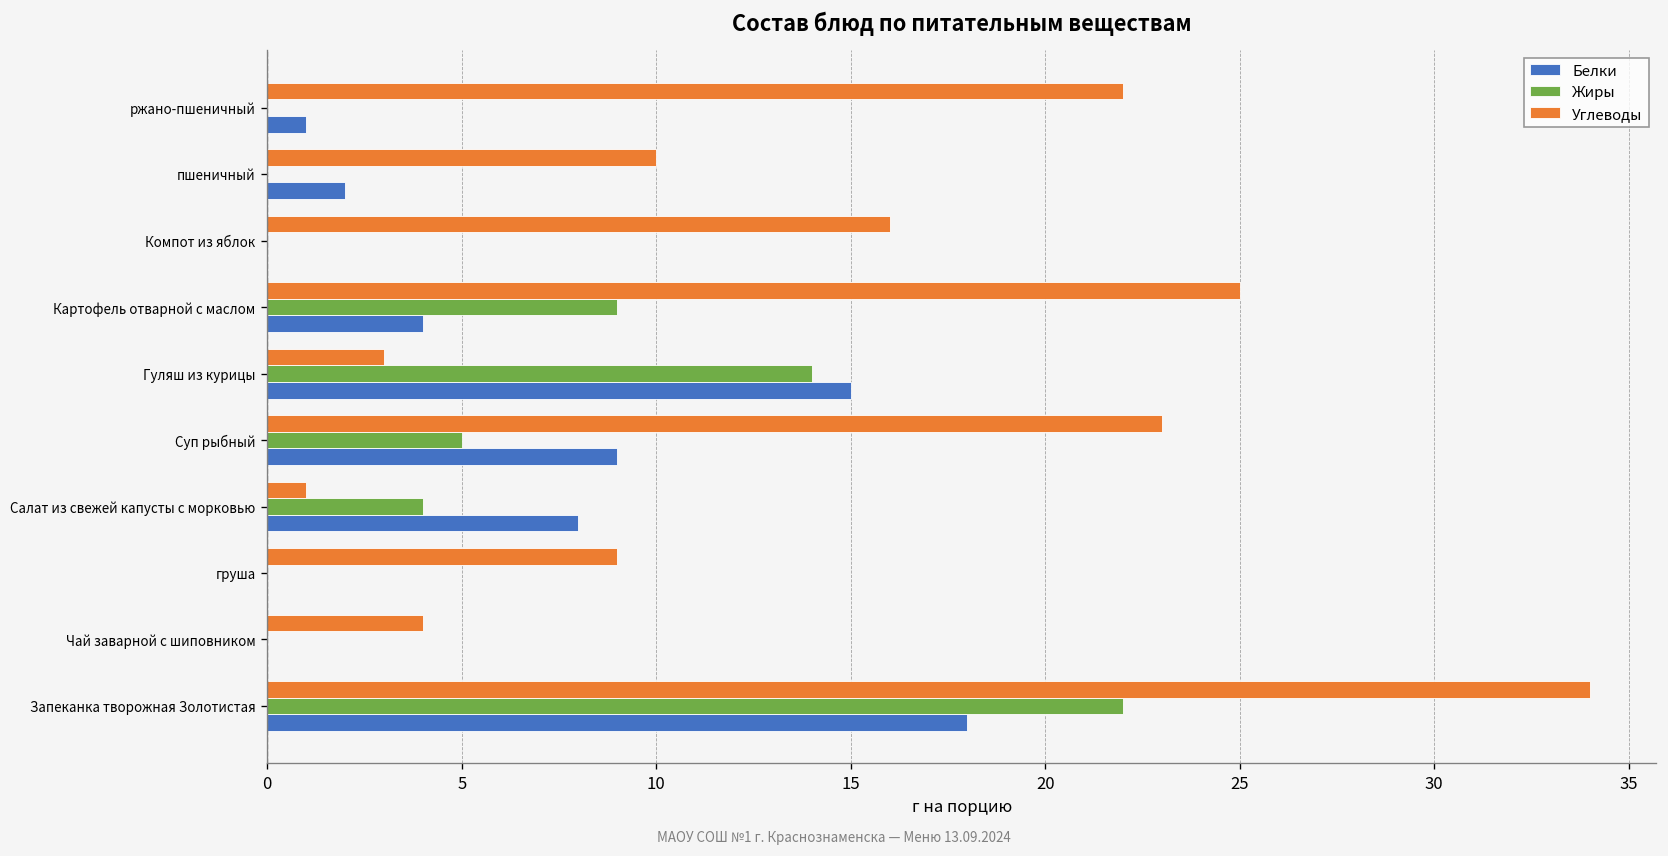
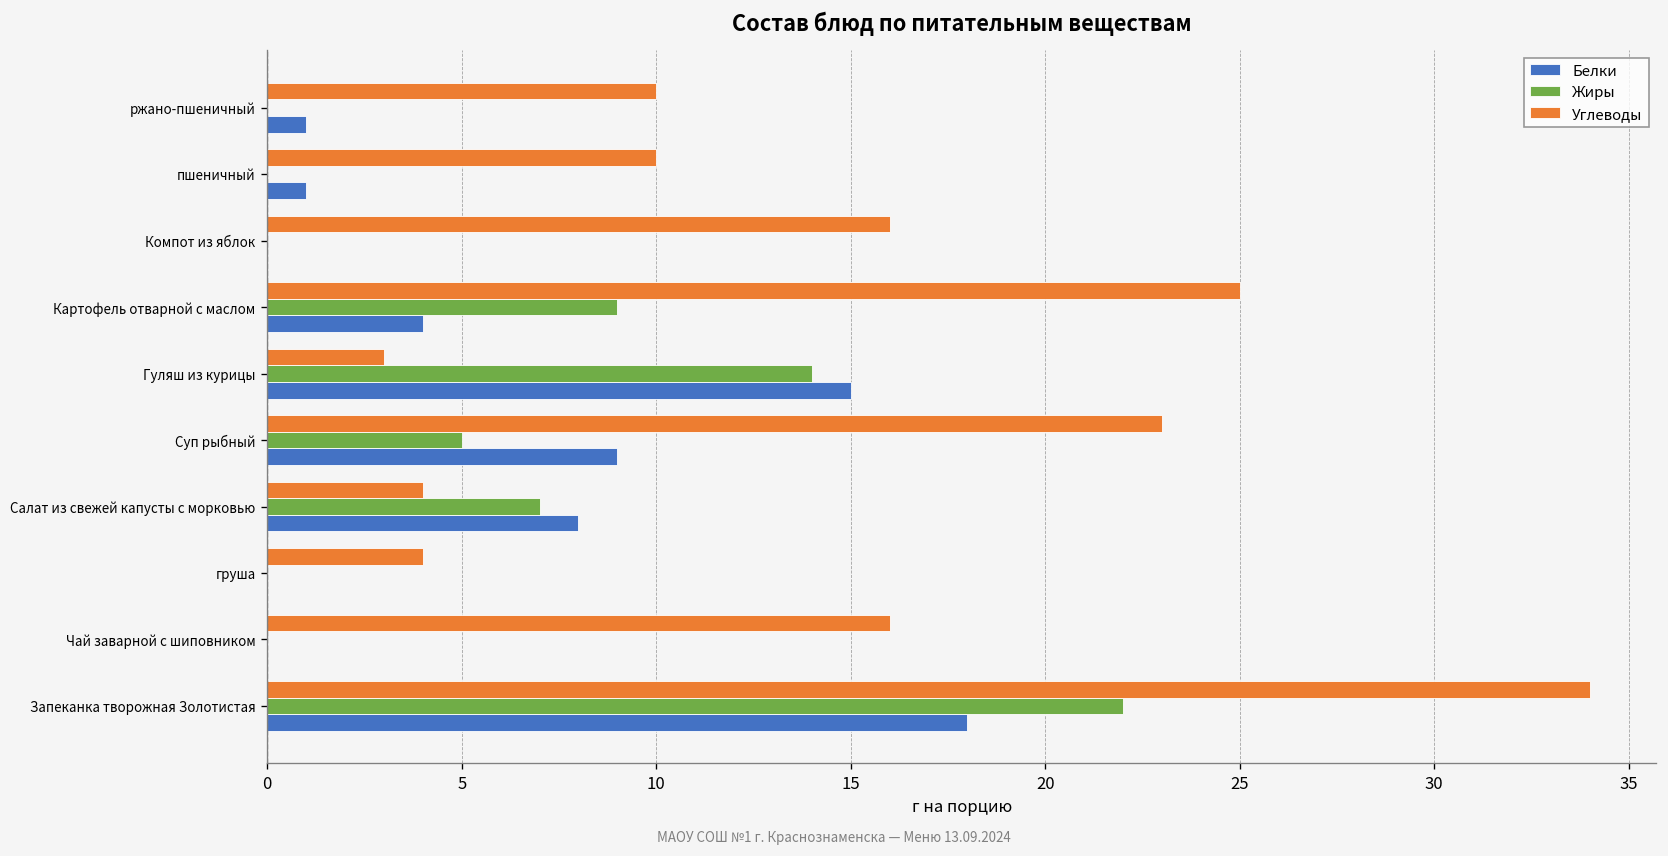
Углеводы, ржано-пшеничный: 22 -> 10
Белки, пшеничный: 2 -> 1
Углеводы, Салат из свежей капусты с морковью: 1 -> 4
Жиры, Салат из свежей капусты с морковью: 4 -> 7
Углеводы, груша: 9 -> 4
Углеводы, Чай заварной с шиповником: 4 -> 16
